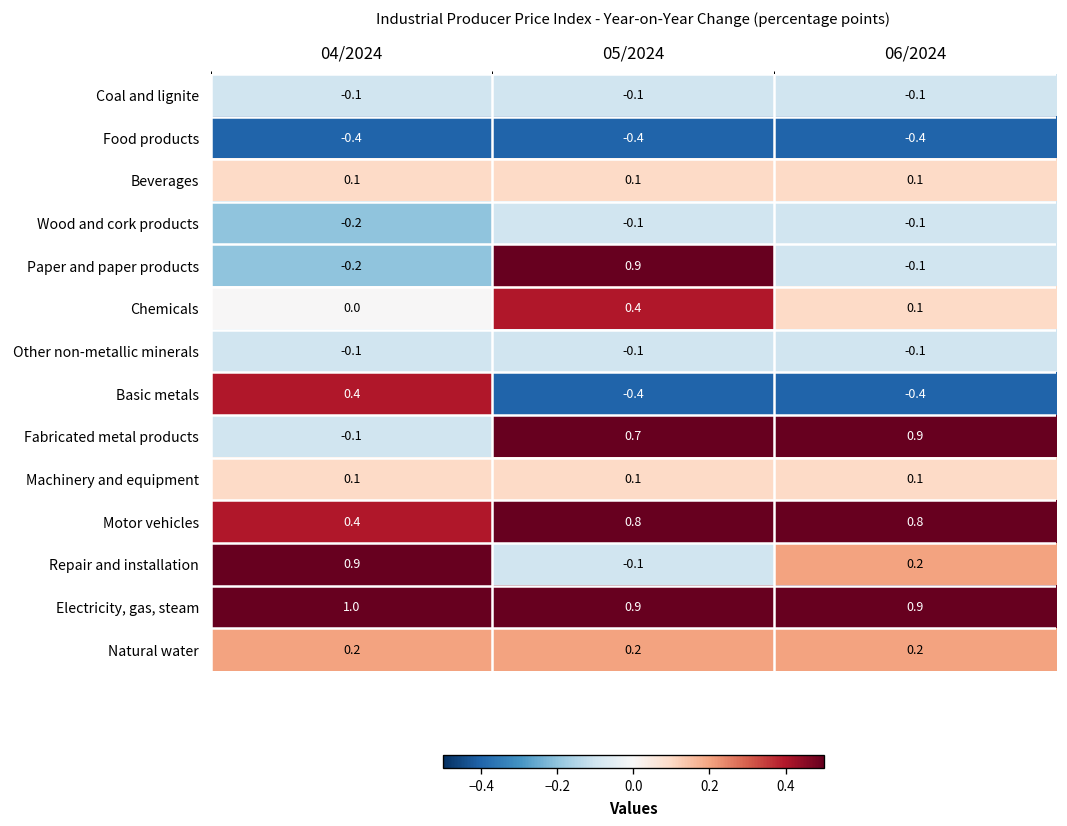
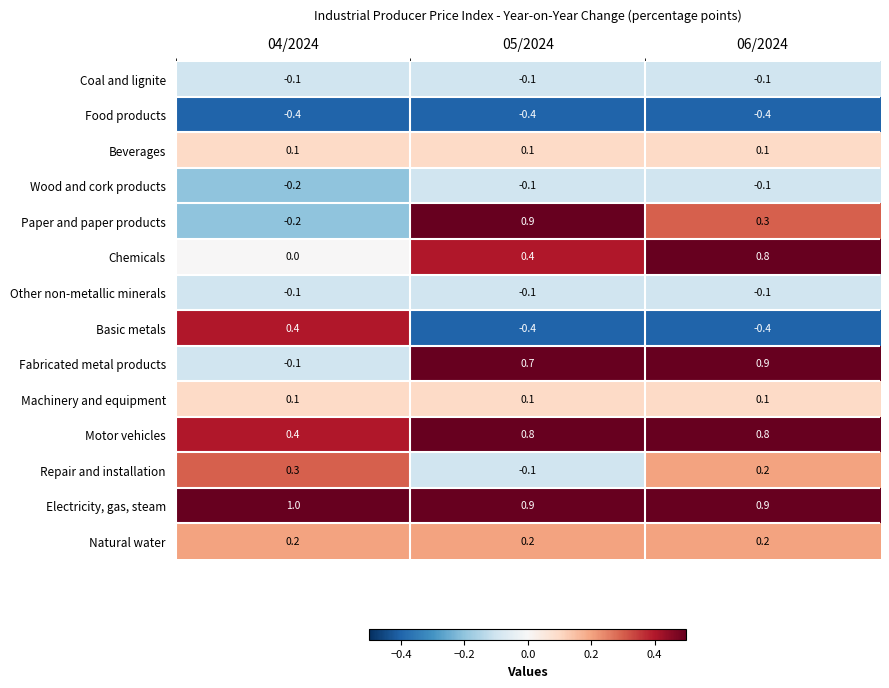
Paper and paper products, 06/2024: -0.1 -> 0.3
Chemicals, 06/2024: 0.1 -> 0.8
Repair and installation, 04/2024: 0.9 -> 0.3
